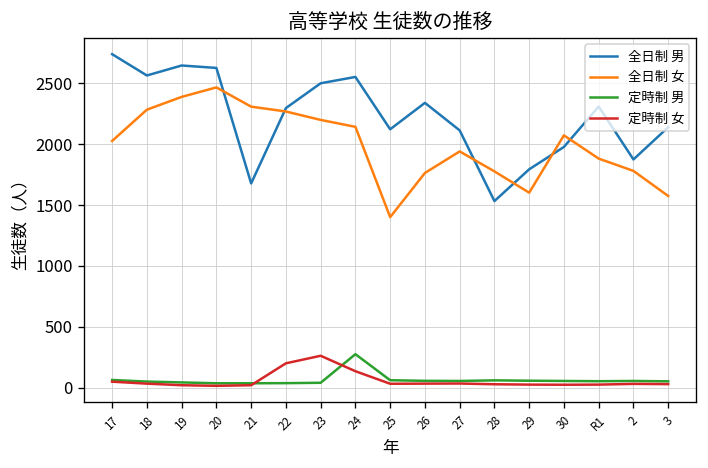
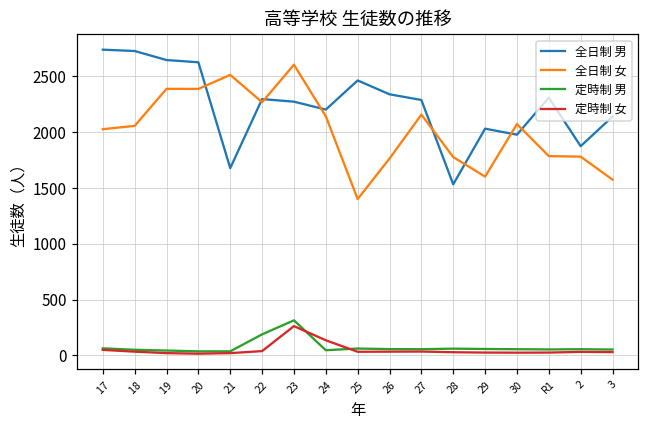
全日制 男, 18: 2570 -> 2730
全日制 女, 18: 2280 -> 2060
全日制 女, 20: 2470 -> 2390
全日制 女, 21: 2310 -> 2510
定時制 男, 22: 40 -> 190
定時制 女, 22: 200 -> 40
全日制 男, 23: 2500 -> 2270
全日制 女, 23: 2200 -> 2610
定時制 男, 23: 40 -> 310
全日制 男, 24: 2550 -> 2200
定時制 男, 24: 280 -> 50
全日制 男, 25: 2120 -> 2460
全日制 男, 27: 2110 -> 2290
全日制 女, 27: 1940 -> 2160
全日制 男, 29: 1790 -> 2030
全日制 女, R1: 1880 -> 1790
